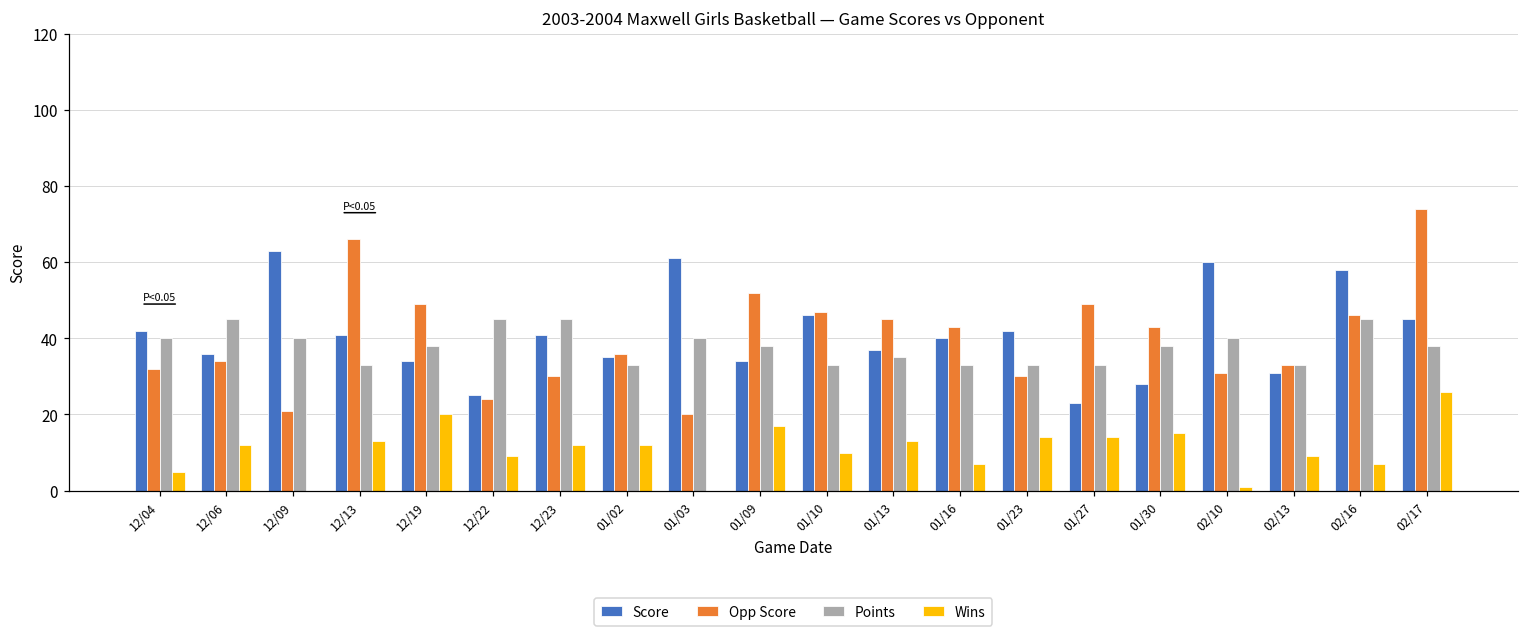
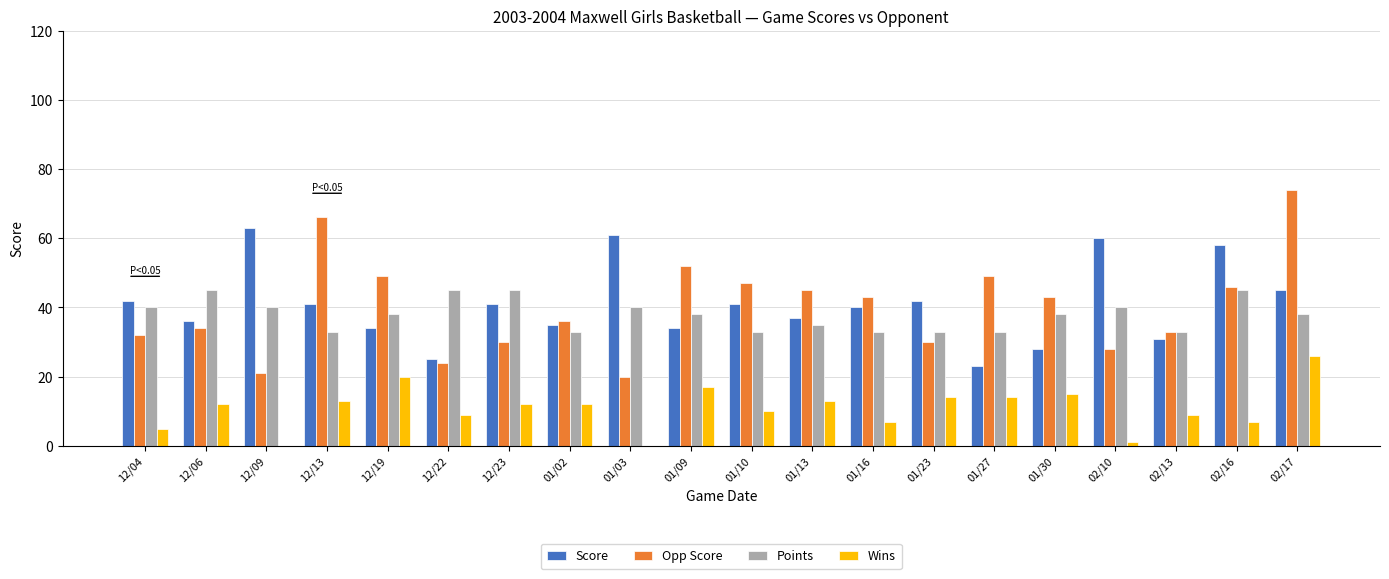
Score, 01/10: 46 -> 41
Opp Score, 02/10: 31 -> 28
